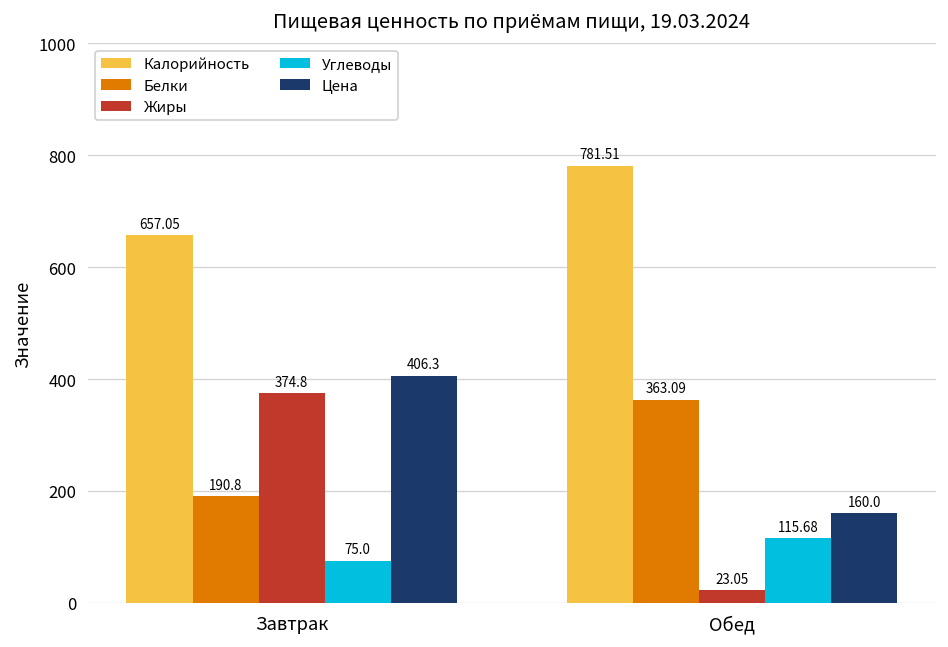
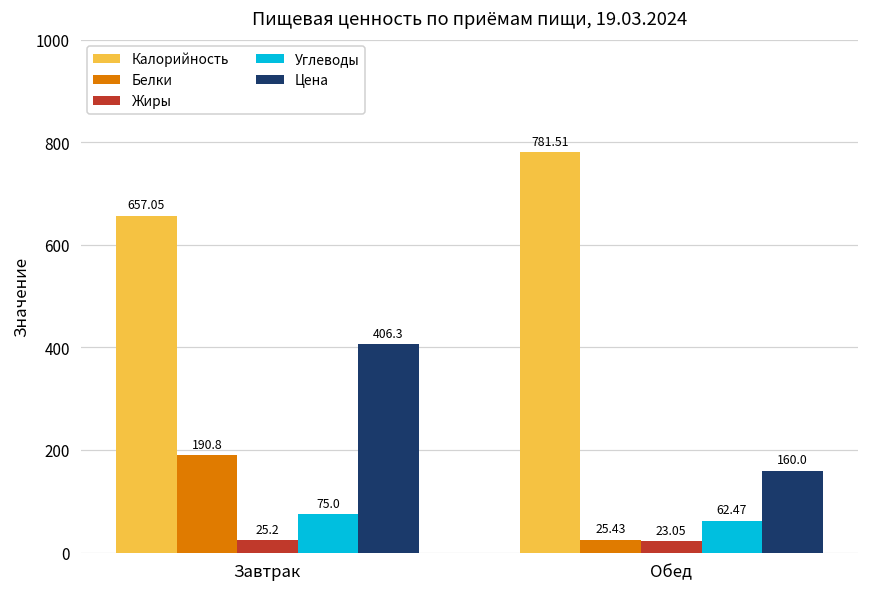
Жиры, Завтрак: 374.8 -> 25.2
Белки, Обед: 363.09 -> 25.43
Углеводы, Обед: 115.68 -> 62.47
